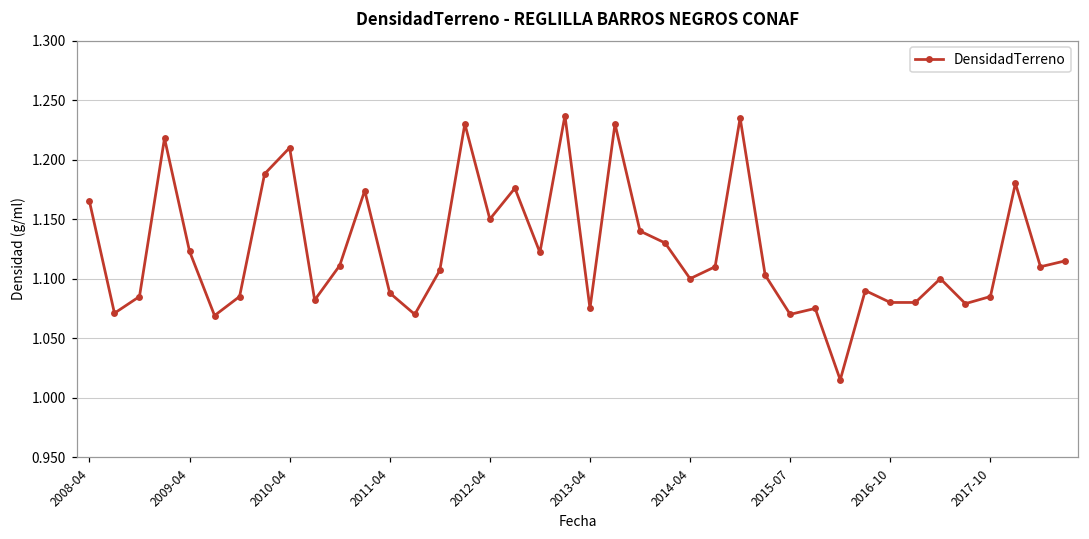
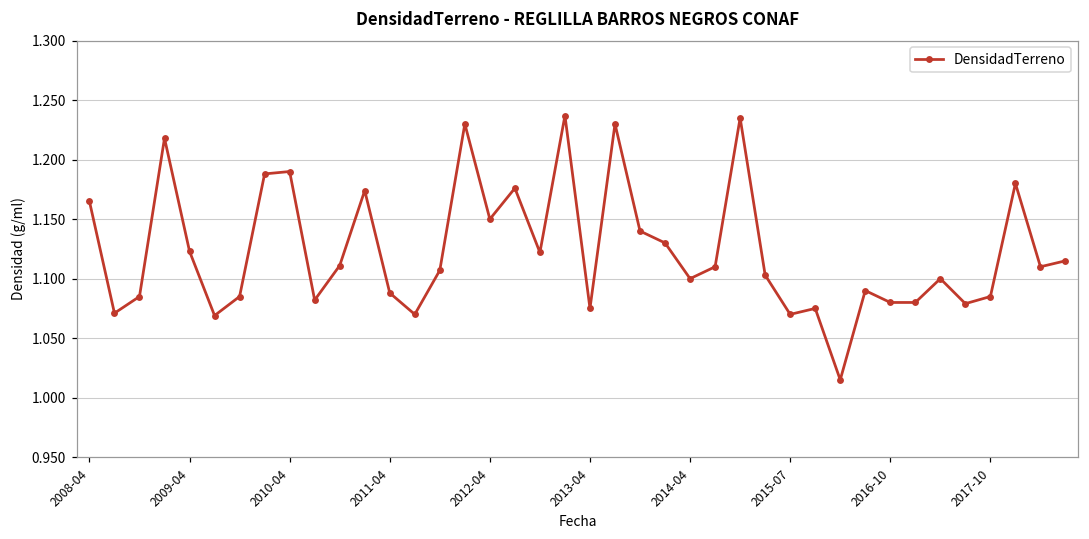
2010-04: 1.21 -> 1.19
